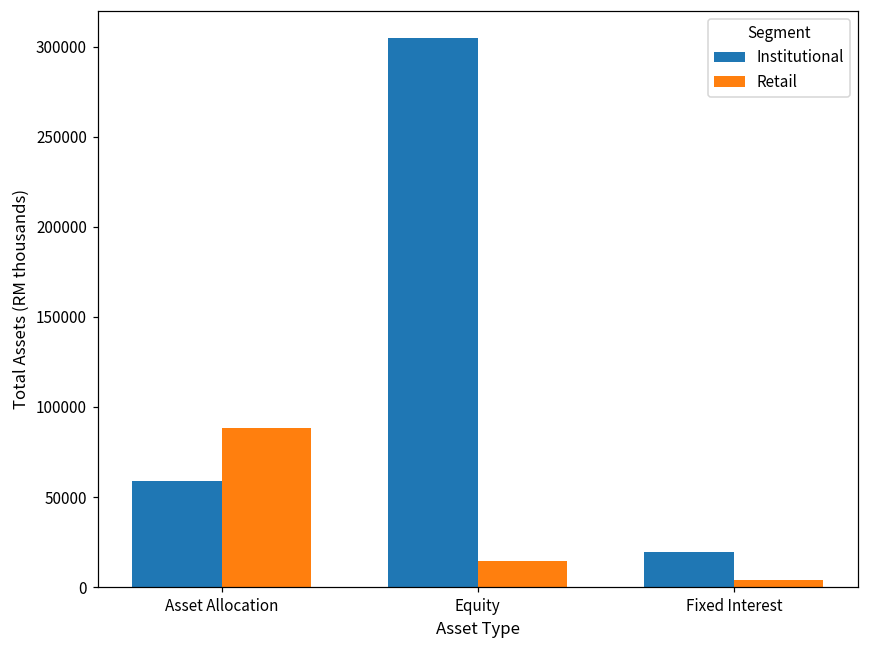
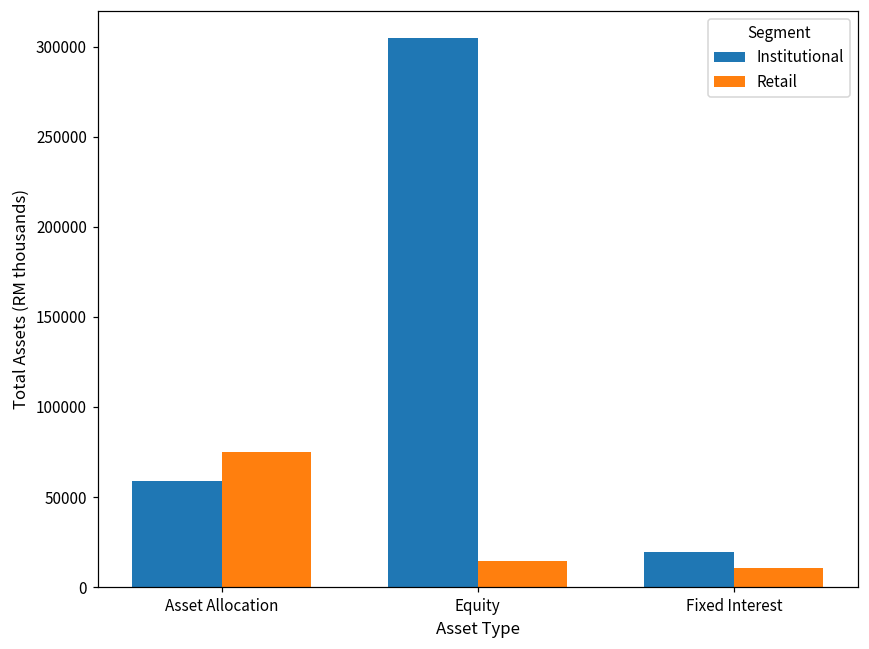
Retail, Asset Allocation: 88000 -> 75000
Retail, Fixed Interest: 4000 -> 11000
